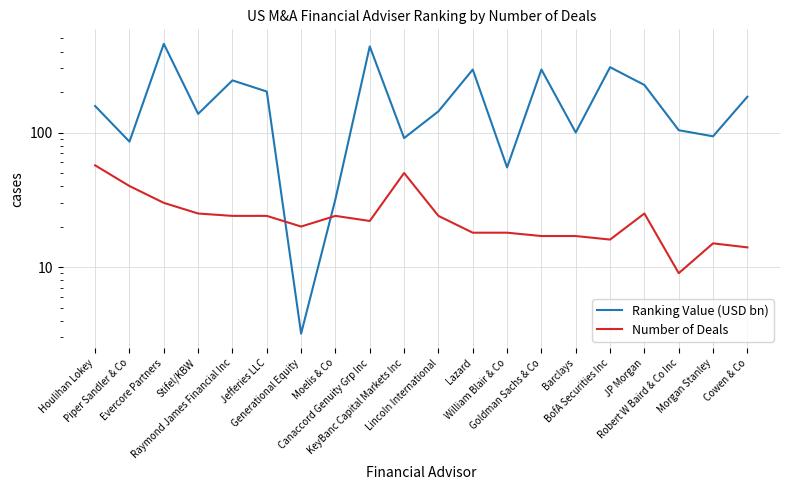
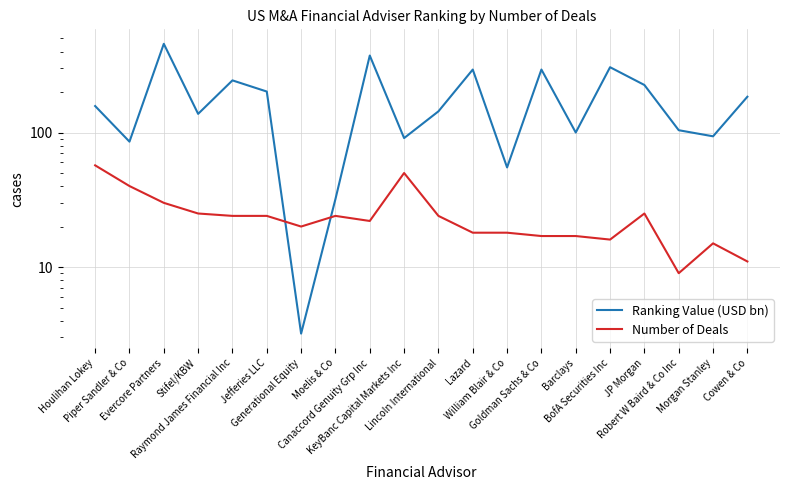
Ranking Value (USD bn), Canaccord Genuity Grp Inc: 440 -> 370
Number of Deals, Cowen & Co: 14 -> 11
